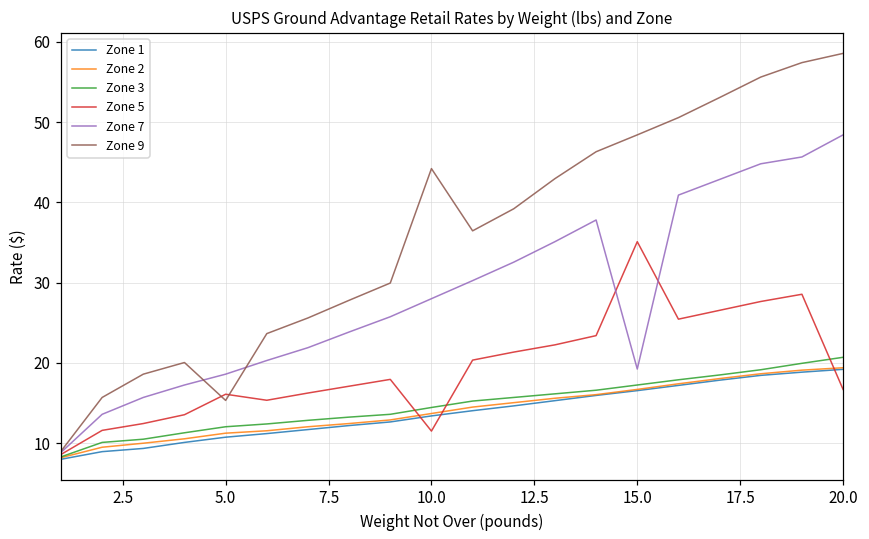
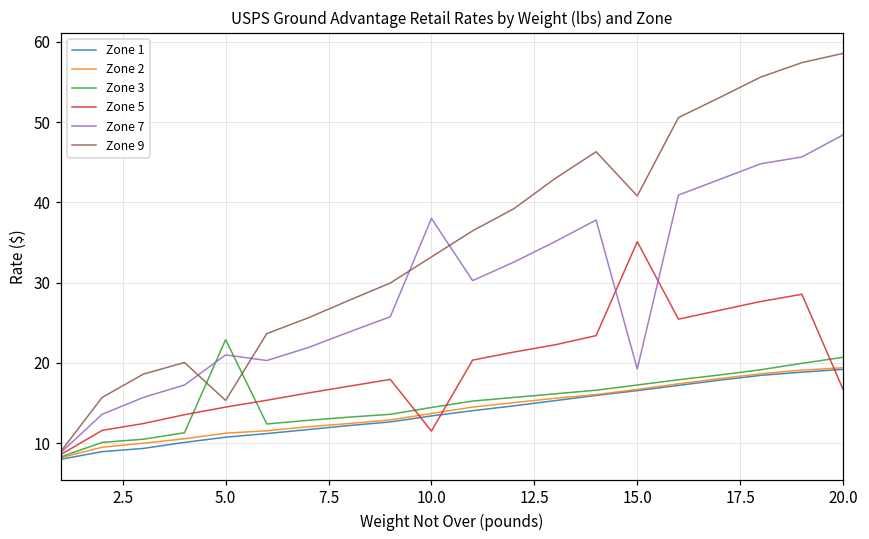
Zone 3, 5.0: 12 -> 23
Zone 5, 5.0: 16 -> 15
Zone 7, 5.0: 19 -> 21
Zone 7, 10.0: 28 -> 38
Zone 9, 10.0: 44 -> 33
Zone 9, 15.0: 48 -> 41
